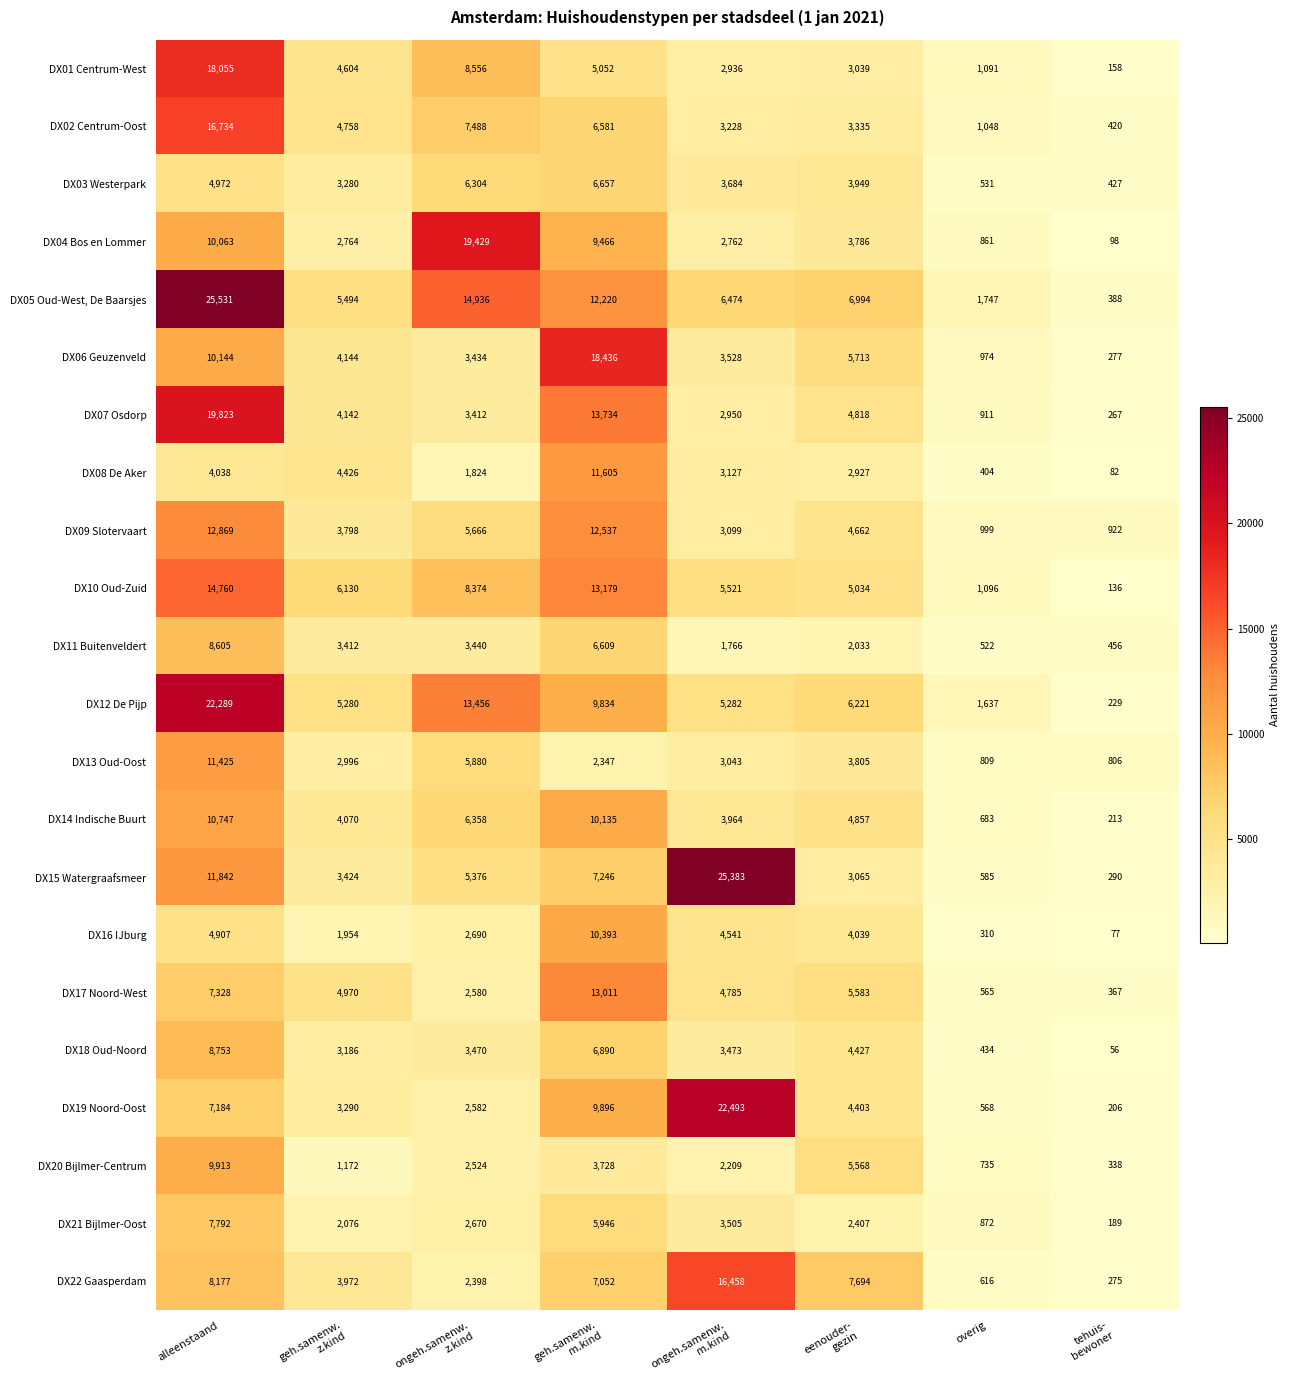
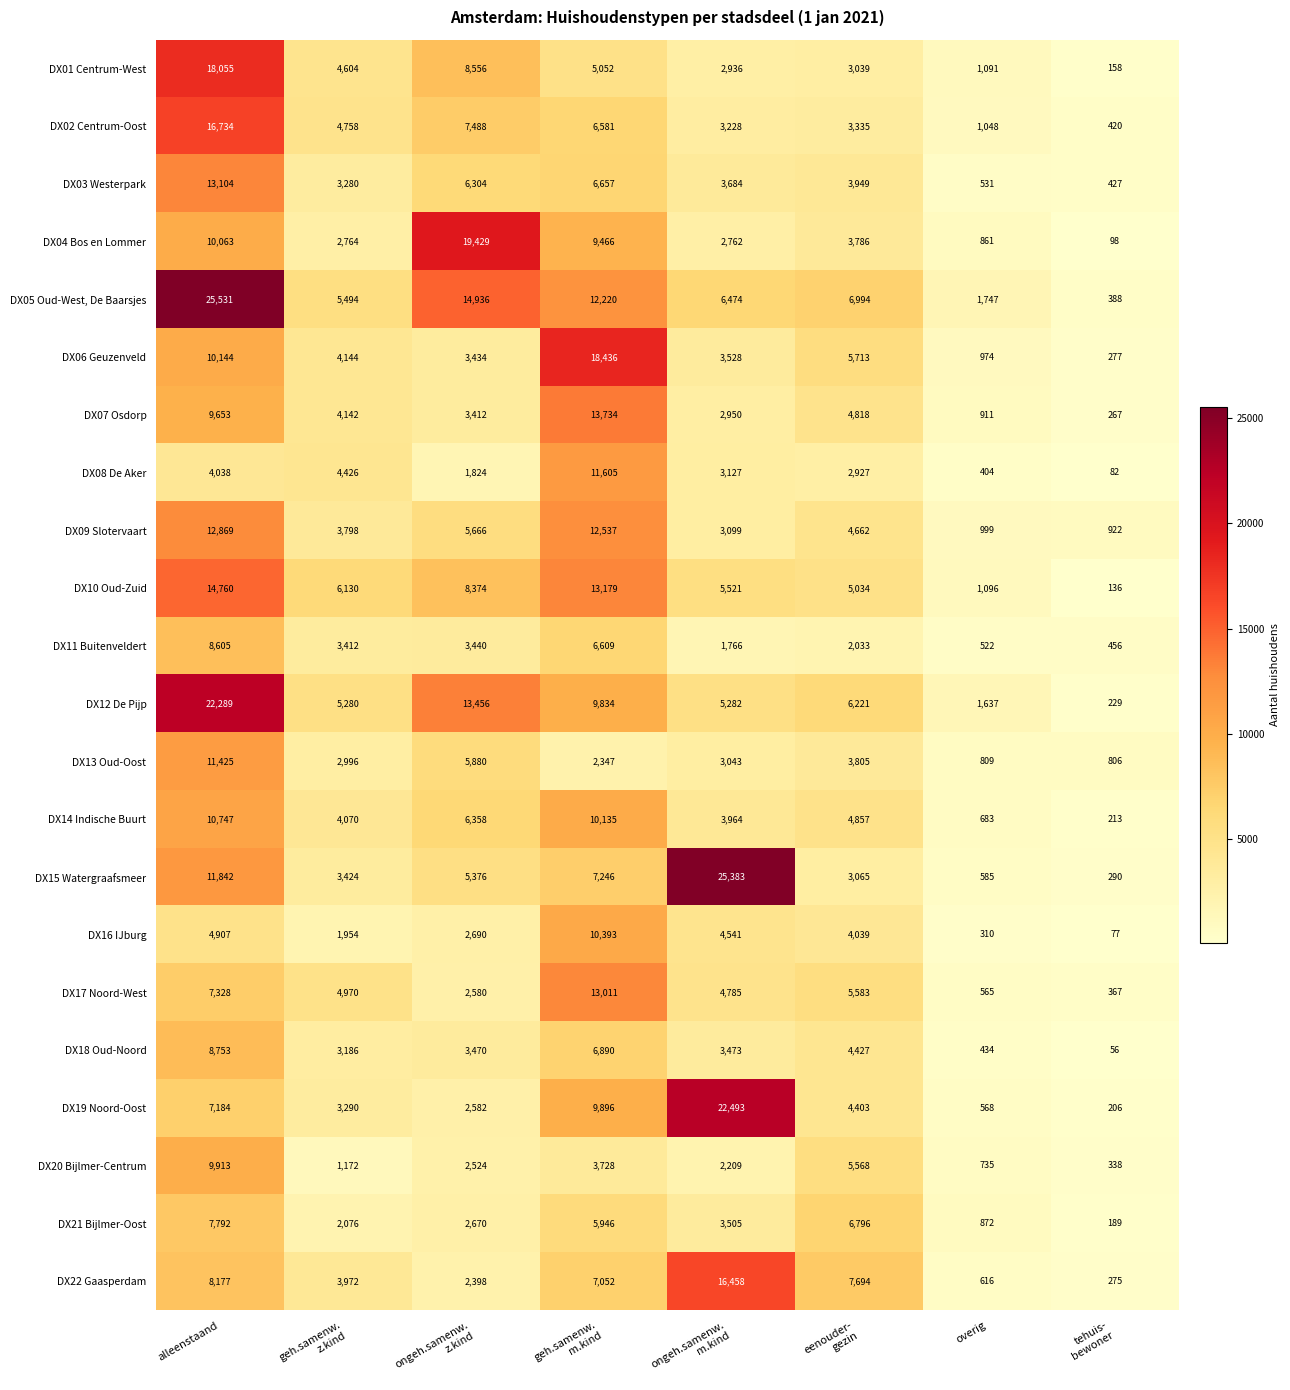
DX03 Westerpark, alleenstaand: 4,972 -> 13,104
DX07 Osdorp, alleenstaand: 19,823 -> 9,653
DX21 Bijlmer-Oost, eenouder- gezin: 2,407 -> 6,796
